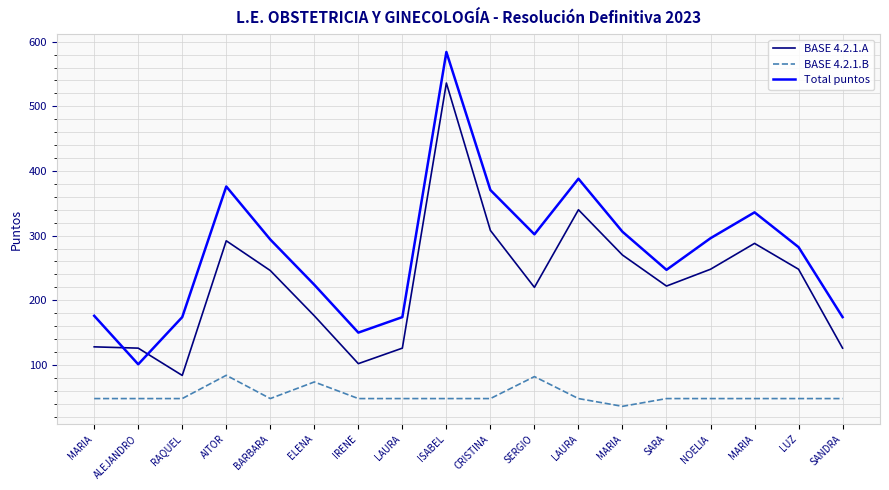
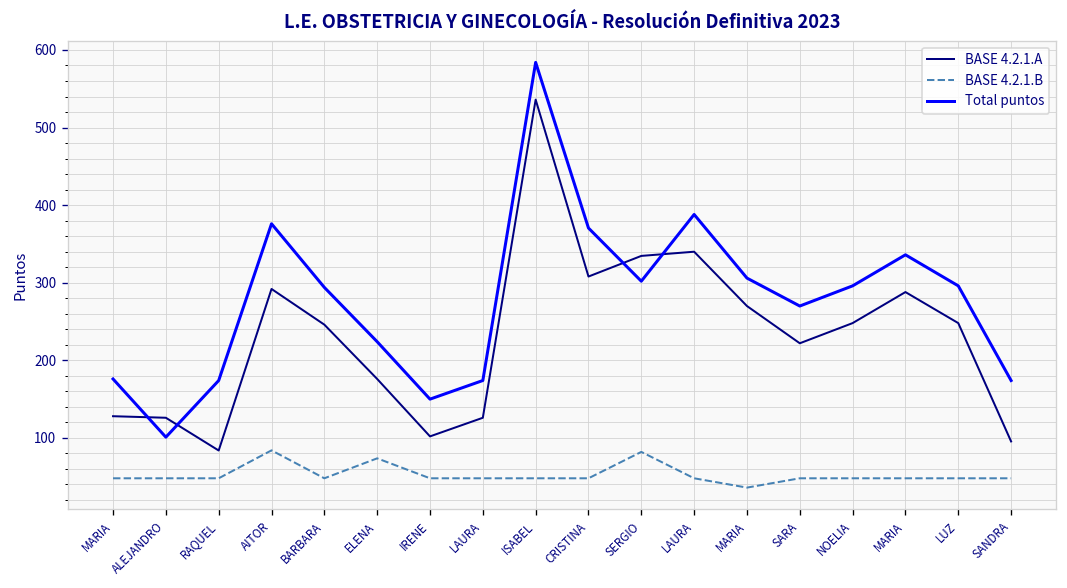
BASE 4.2.1.A, SERGIO: 220 -> 330
Total puntos, SARA: 250 -> 270
Total puntos, LUZ: 280 -> 300
BASE 4.2.1.A, SANDRA: 130 -> 100
